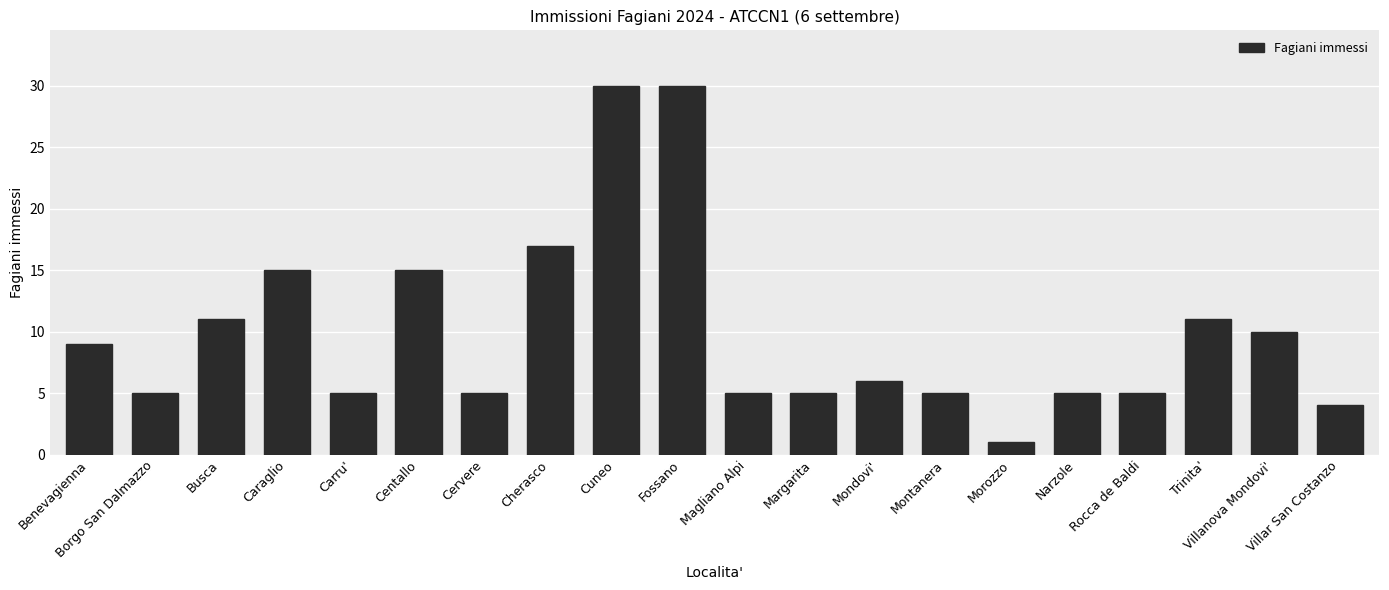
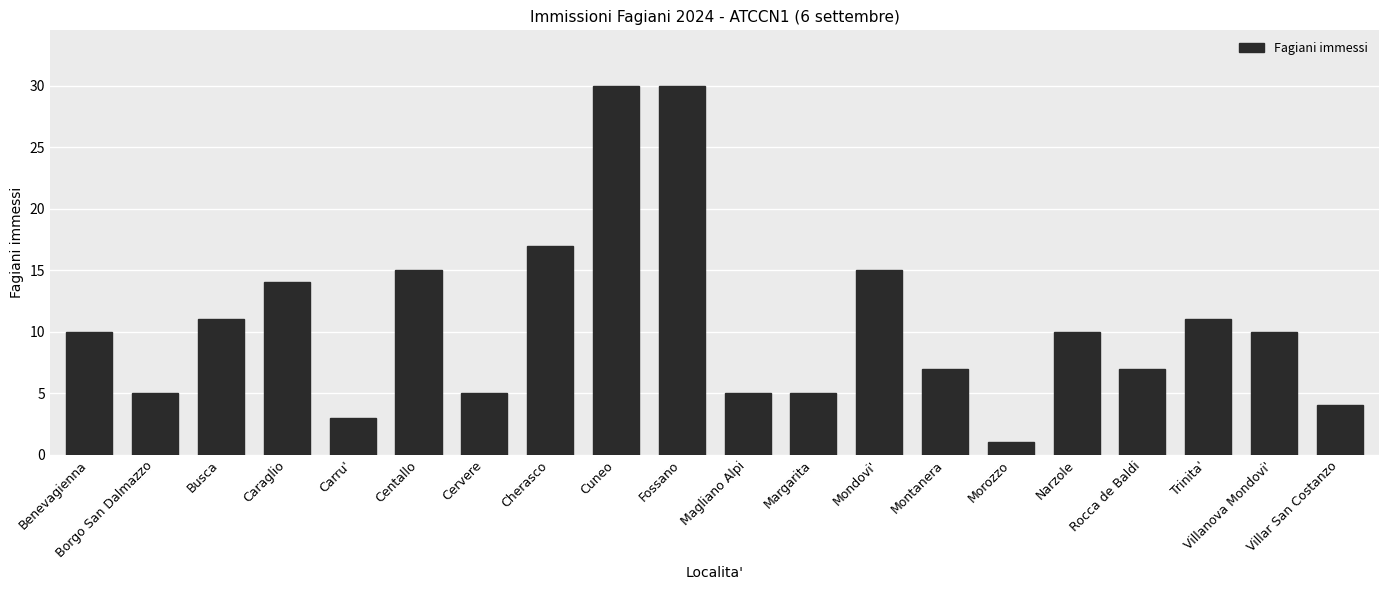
Benevagienna: 9 -> 10
Caraglio: 15 -> 14
Carru': 5 -> 3
Mondovi': 6 -> 15
Montanera: 5 -> 7
Narzole: 5 -> 10
Rocca de Baldi: 5 -> 7
